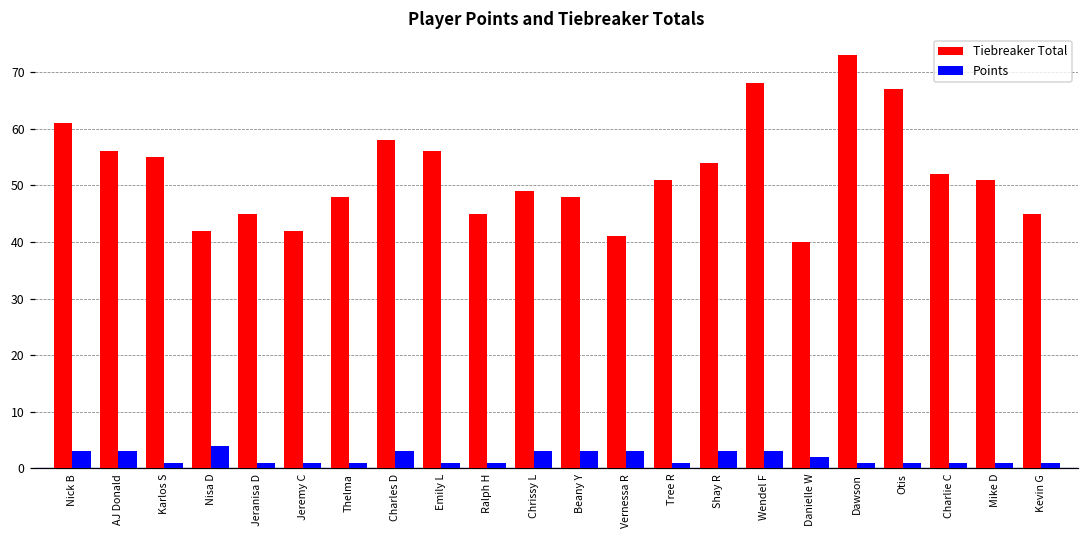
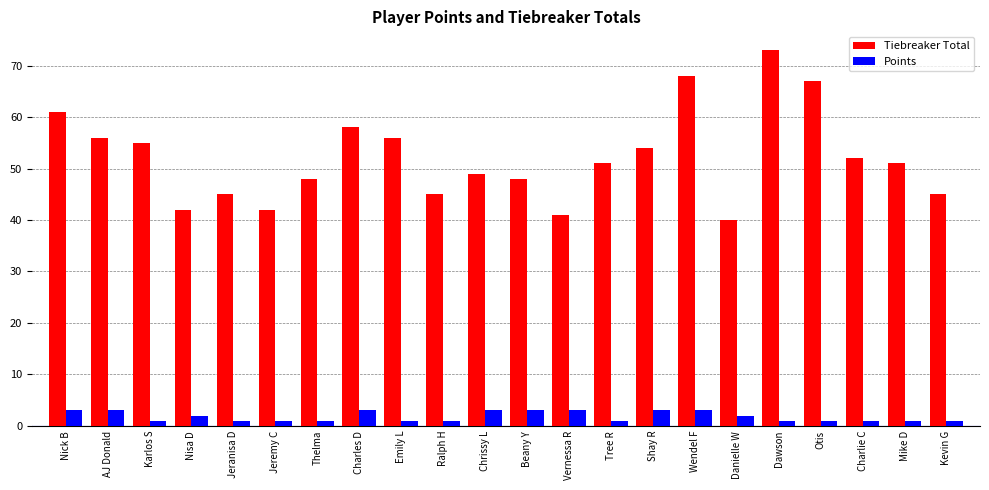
Points, Nisa D: 4 -> 2
